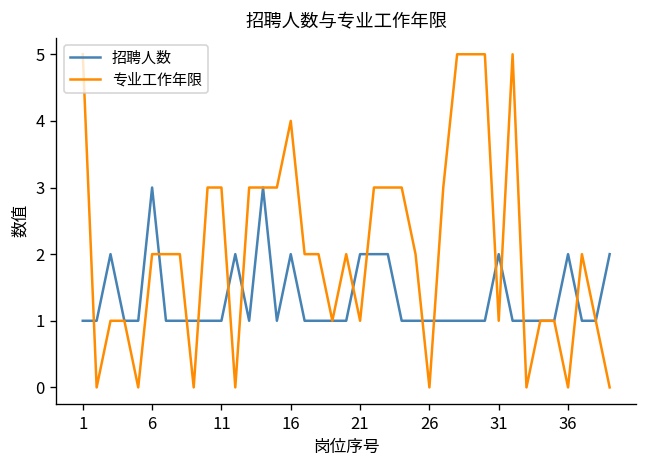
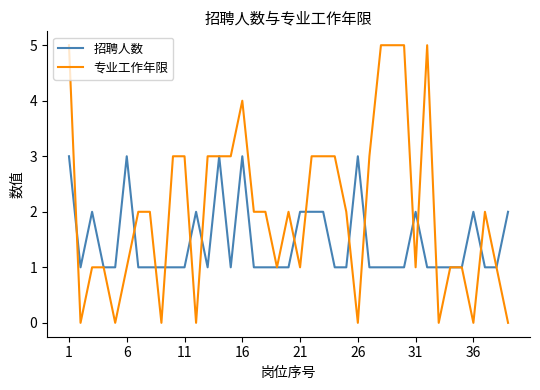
招聘人数, 1: 1 -> 3
专业工作年限, 6: 2 -> 1
招聘人数, 16: 2 -> 3
招聘人数, 26: 1 -> 3
